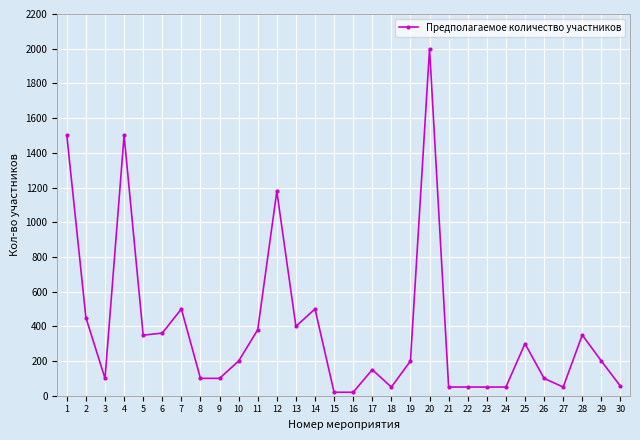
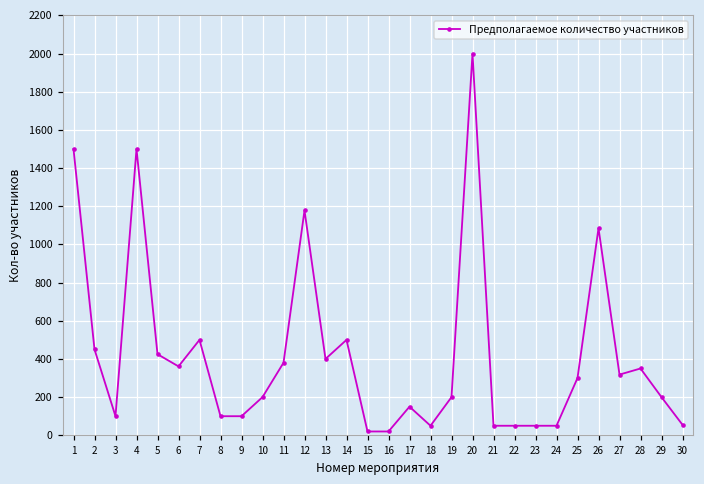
5: 350 -> 430
26: 100 -> 1090
27: 50 -> 320
